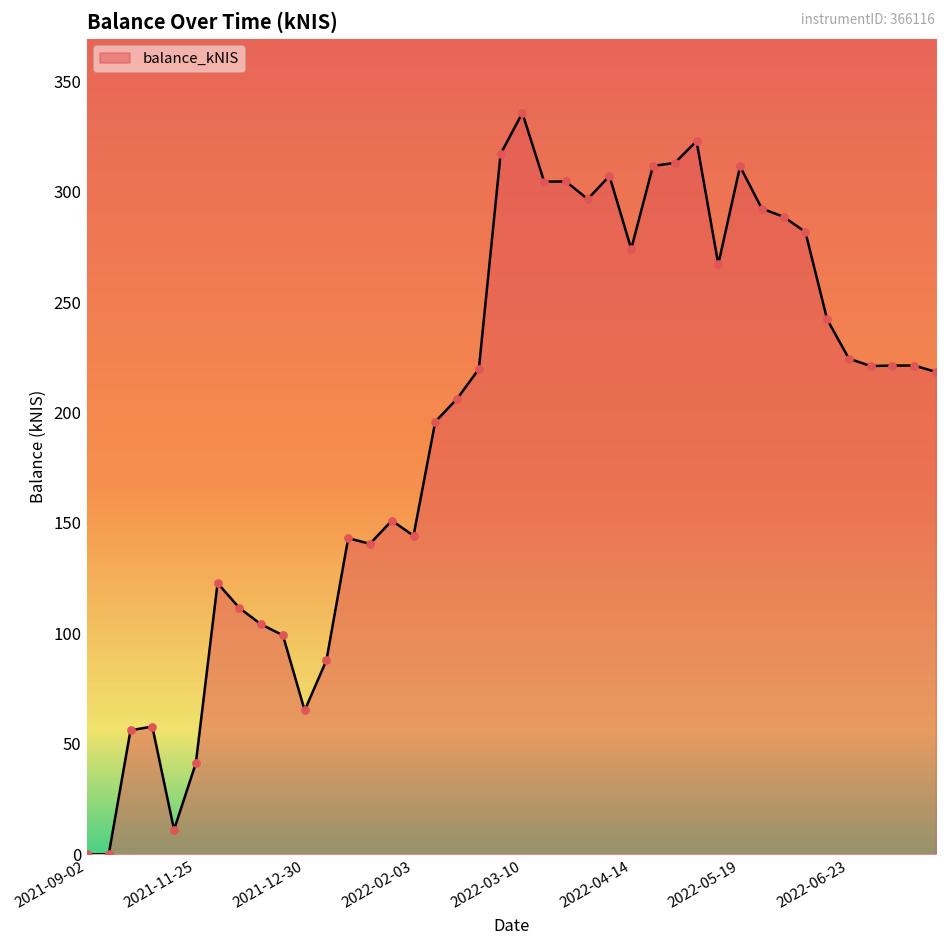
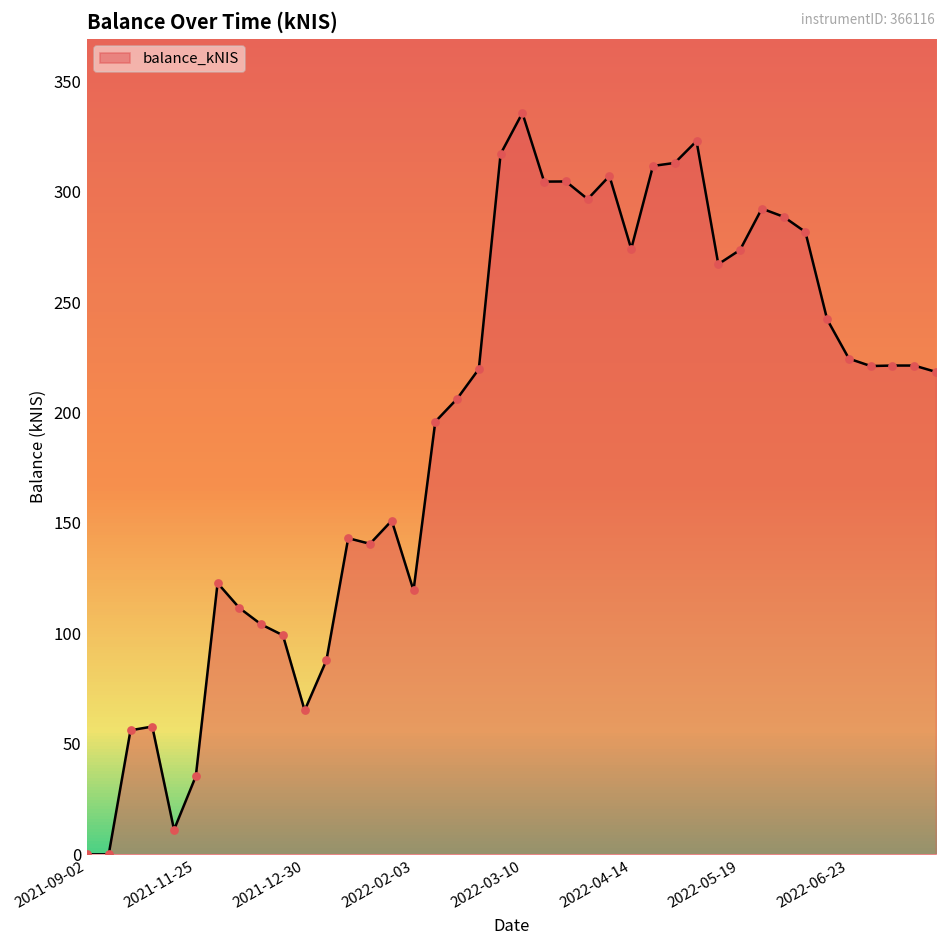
2021-11-25: 41 -> 35
2022-02-03: 144 -> 120
2022-05-19: 311 -> 274
